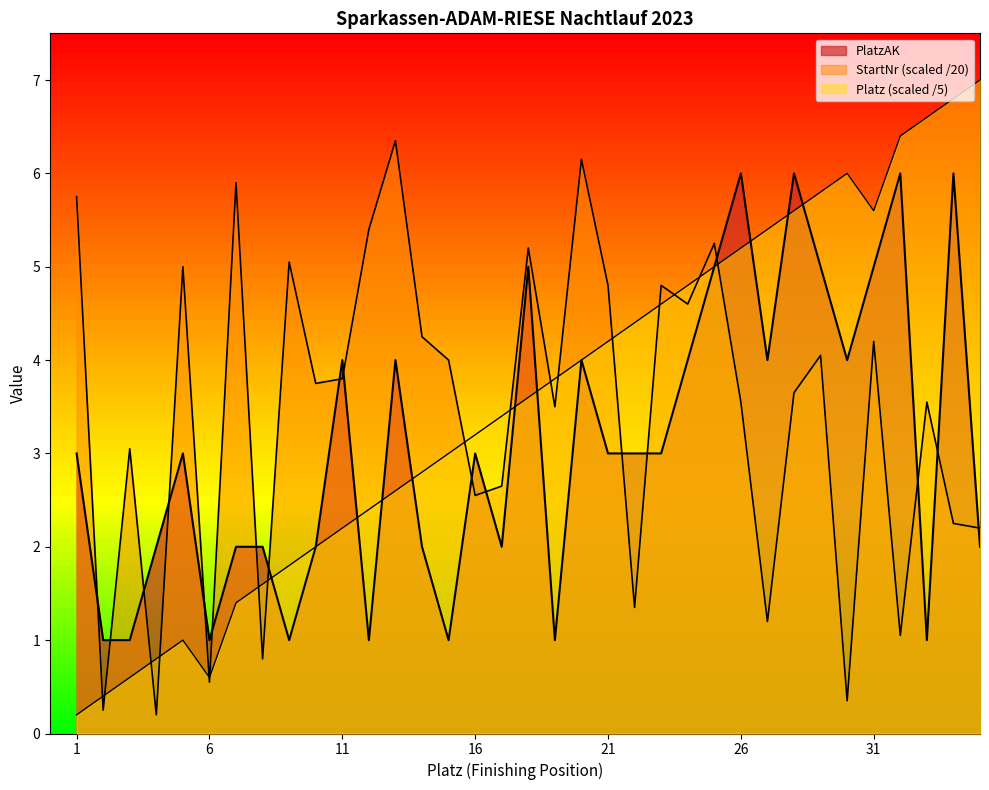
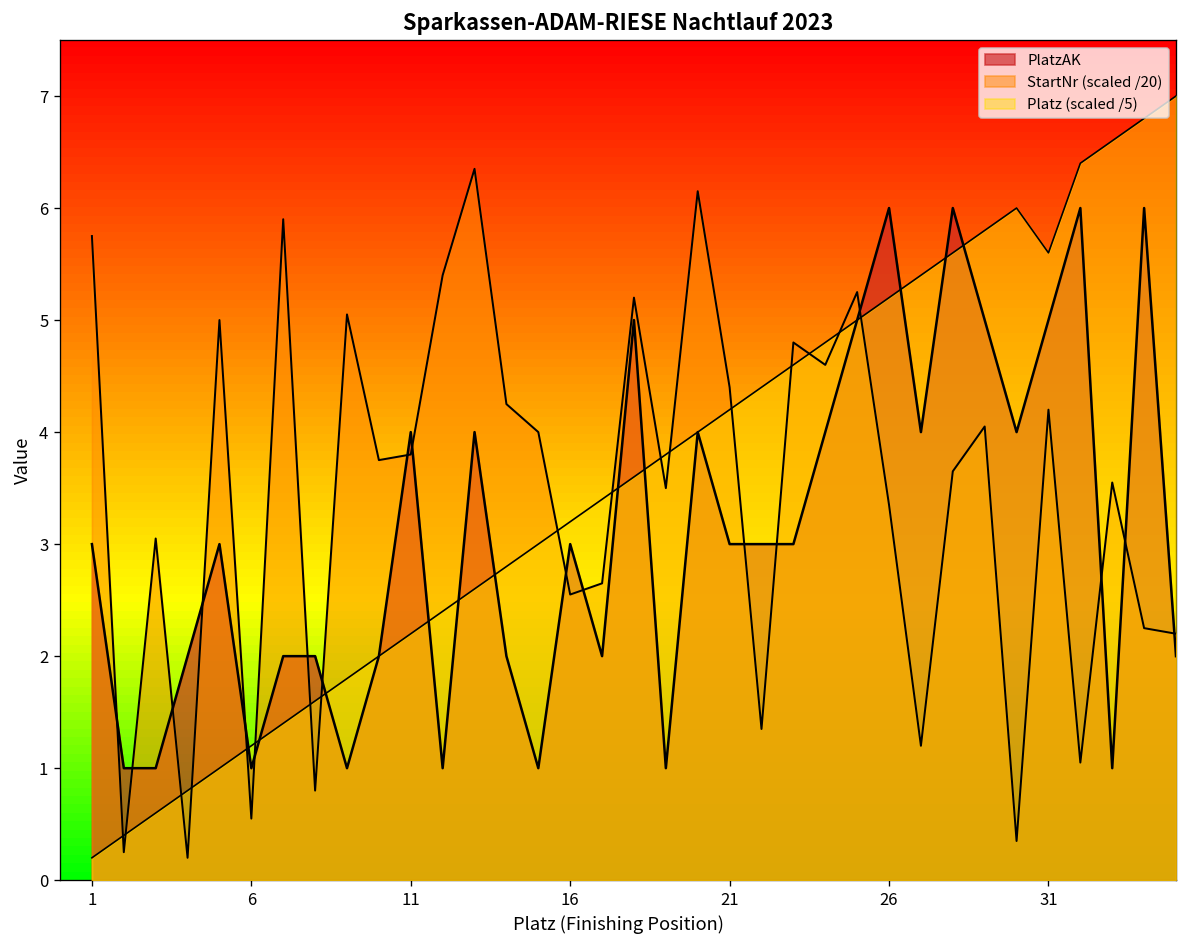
Platz (scaled /5), 6: 0.6 -> 1.2
StartNr (scaled /20), 21: 4.8 -> 4.4
StartNr (scaled /20), 26: 3.6 -> 3.4
